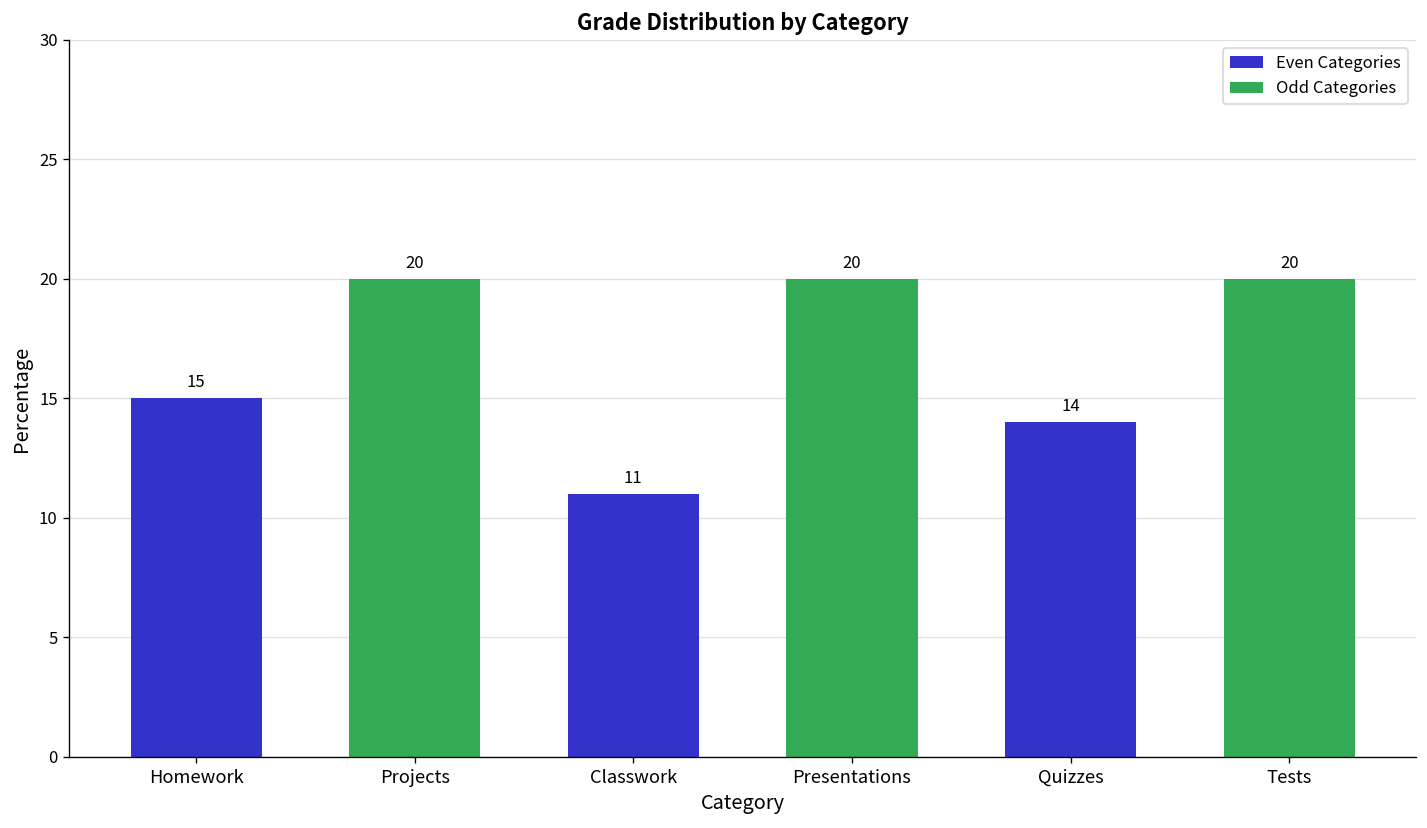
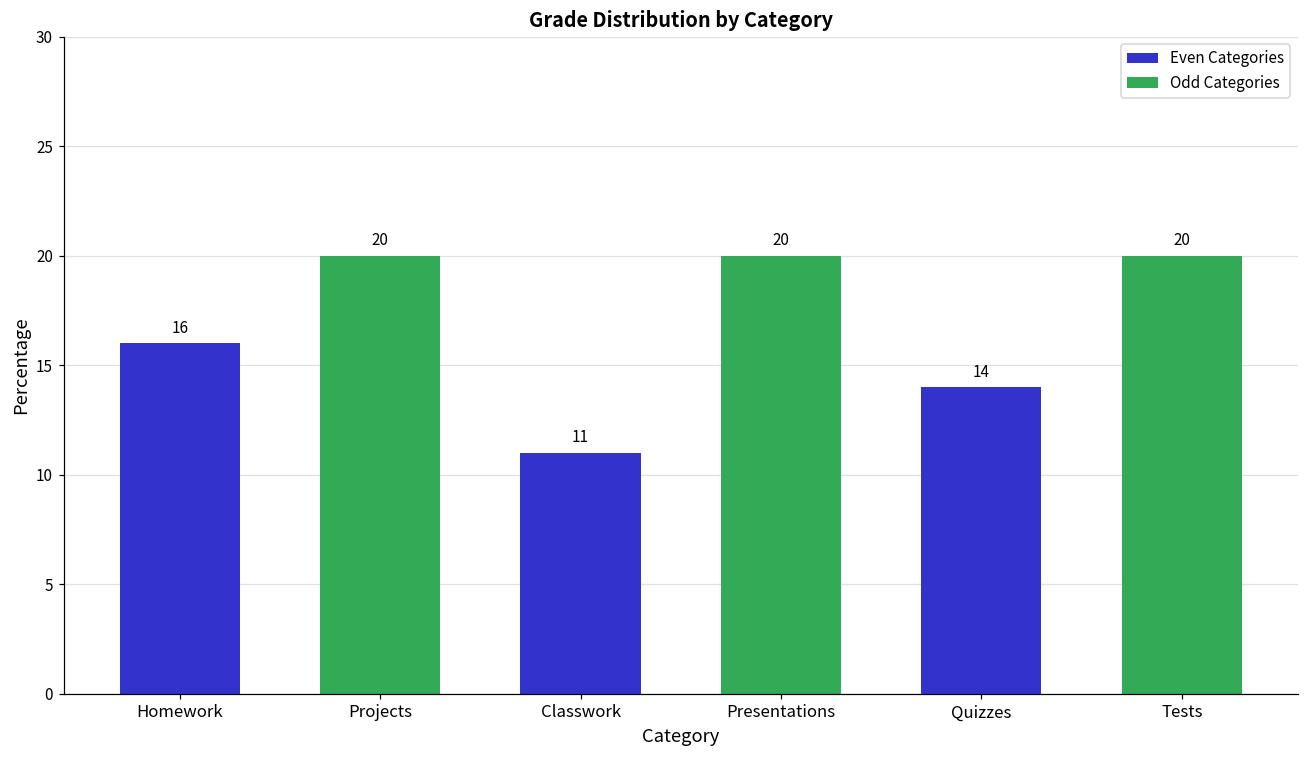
Homework: 15 -> 16
